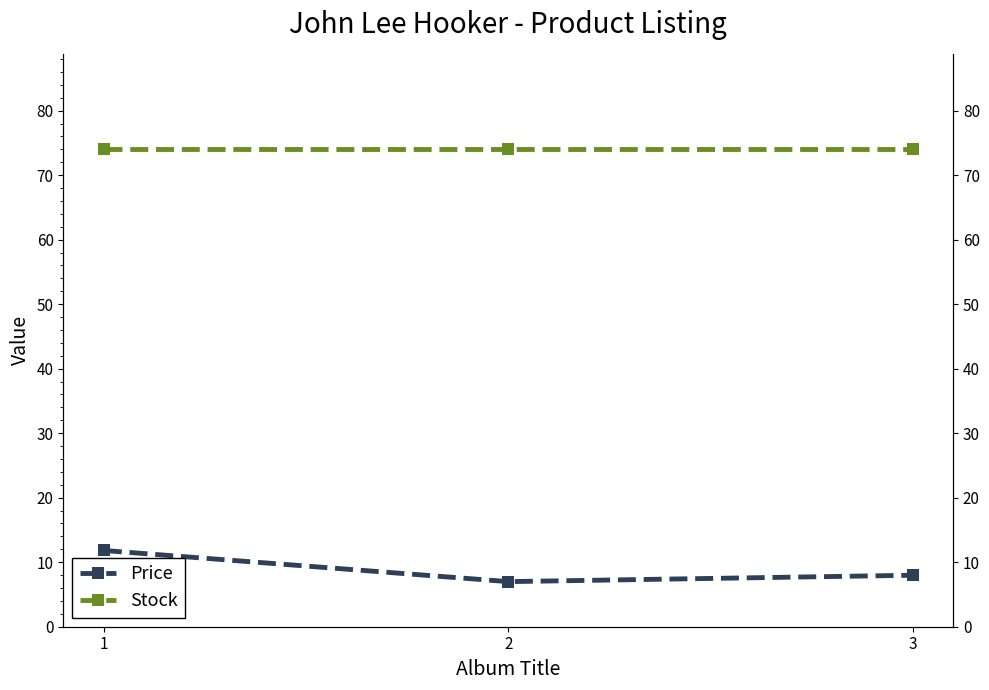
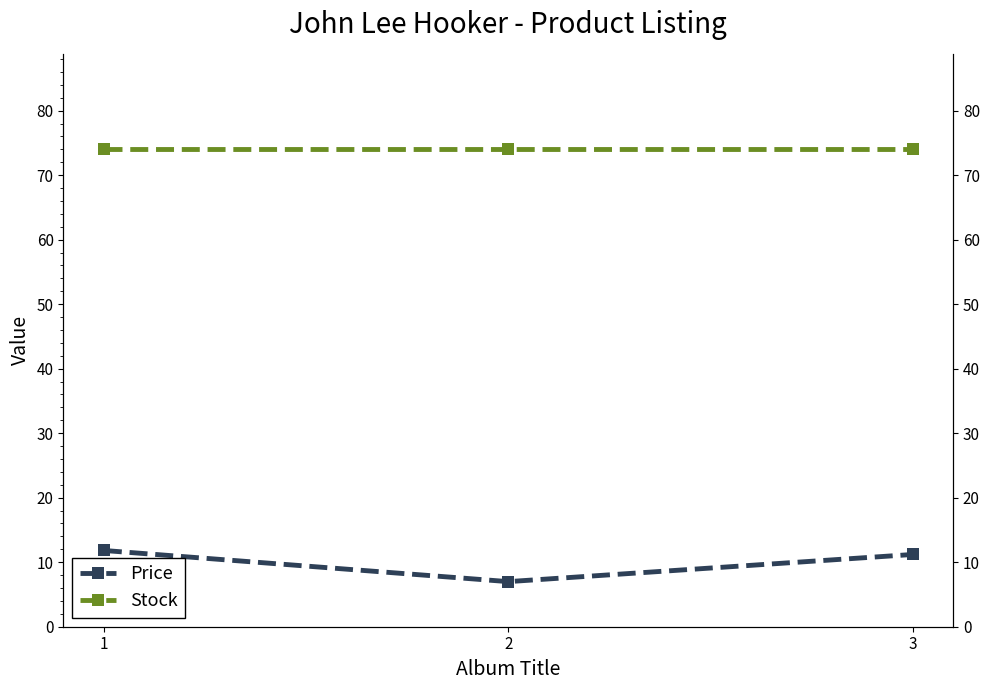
Price, 3: 8 -> 11
